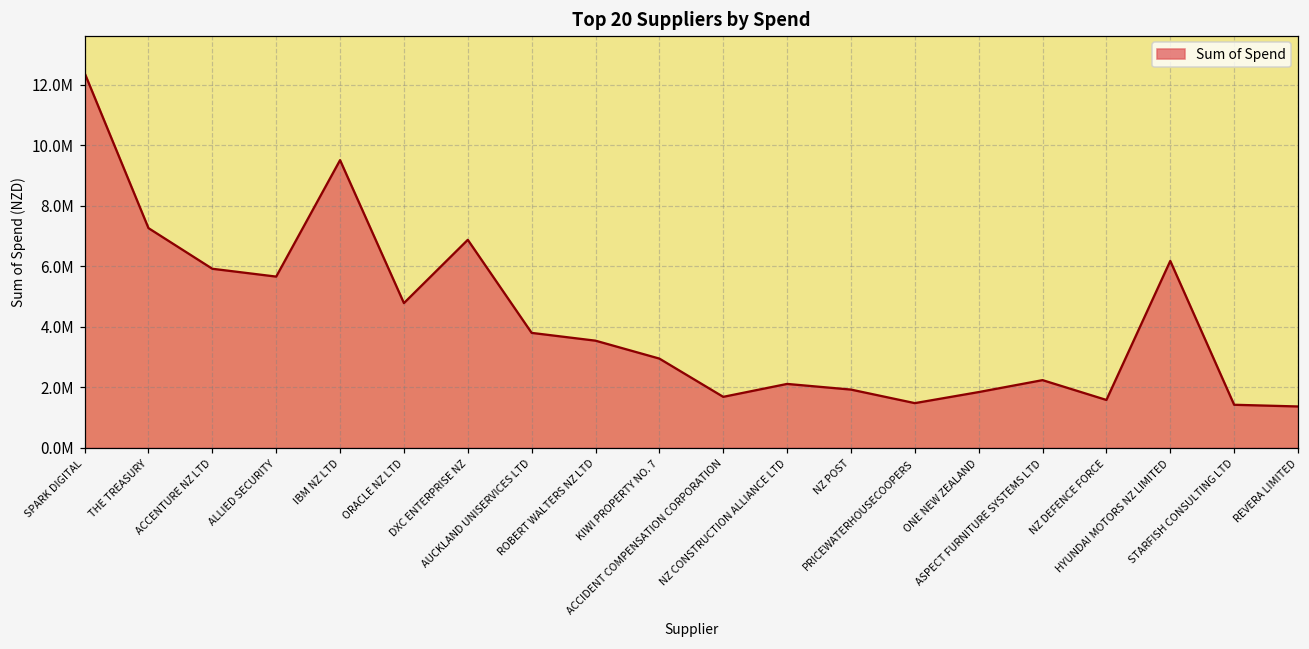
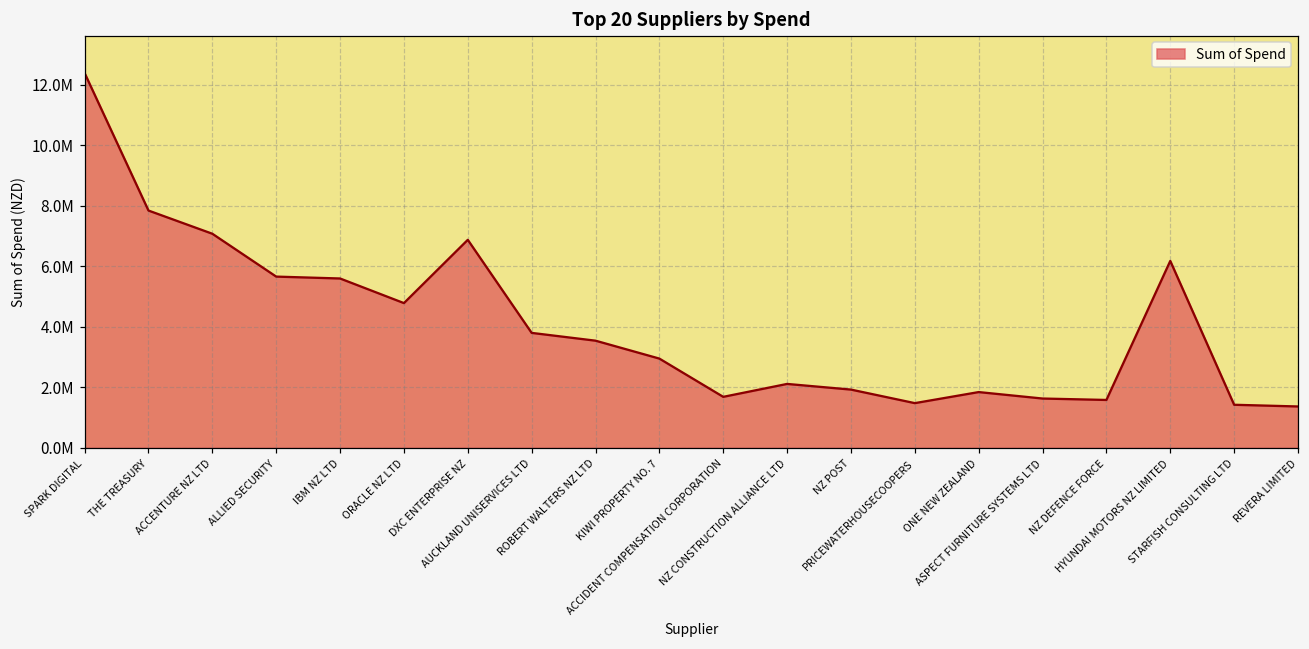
THE TREASURY: 7300000 -> 7800000
ACCENTURE NZ LTD: 5900000 -> 7100000
IBM NZ LTD: 9500000 -> 5600000
ASPECT FURNITURE SYSTEMS LTD: 2200000 -> 1600000
